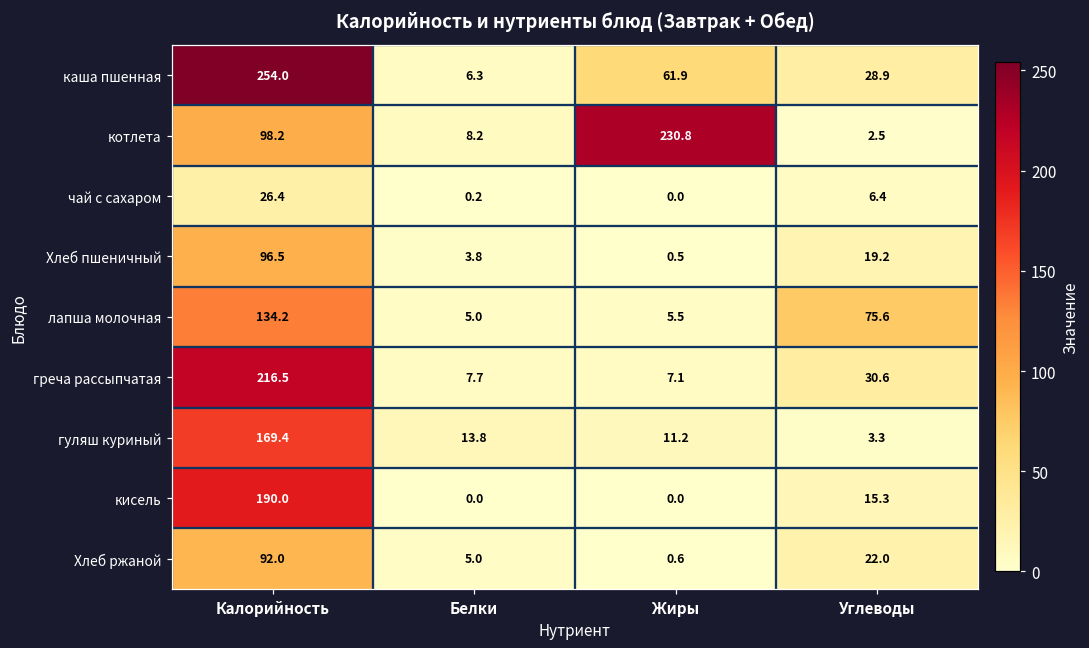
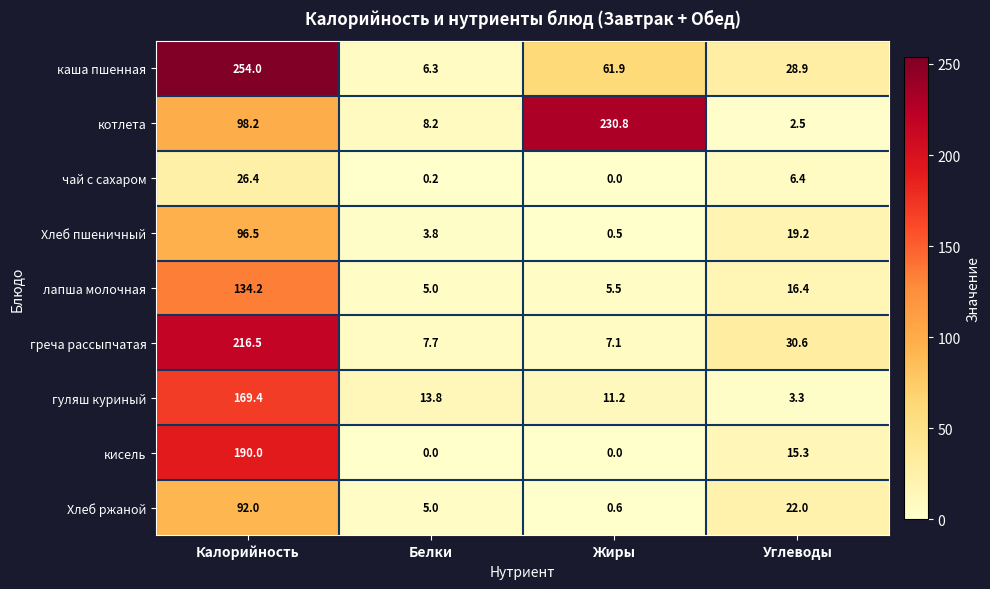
лапша молочная, Углеводы: 75.6 -> 16.4
